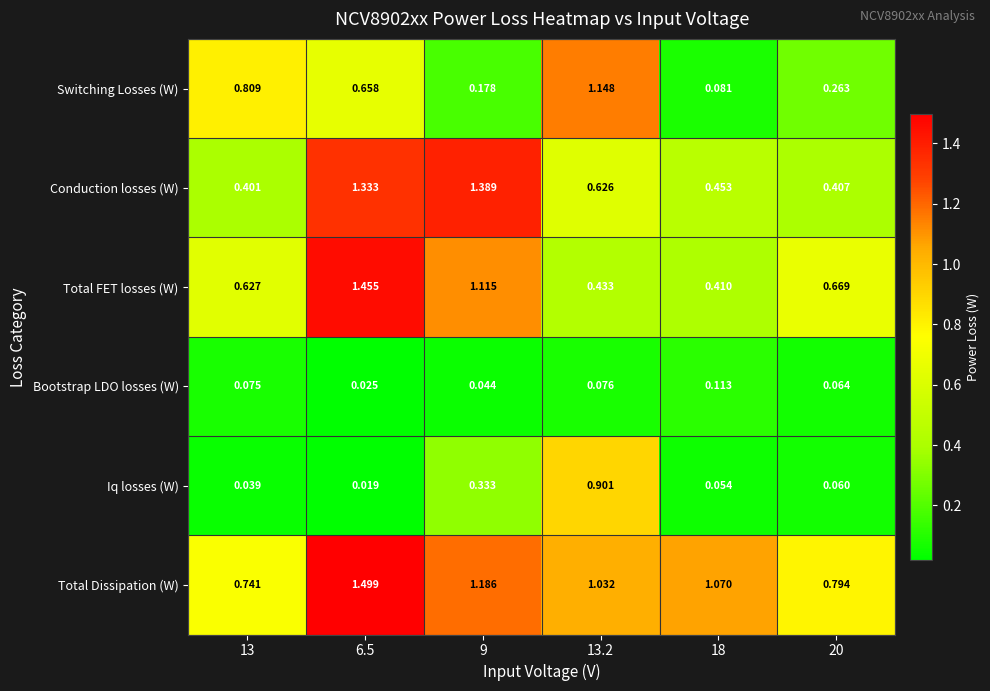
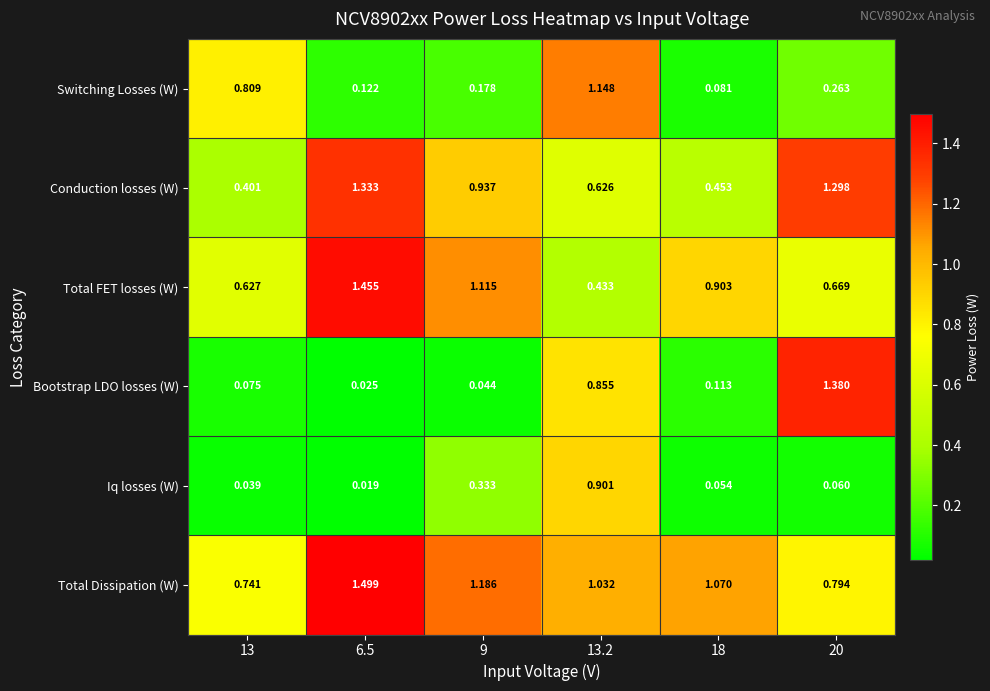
Switching Losses (W), 6.5: 0.658 -> 0.122
Conduction losses (W), 9: 1.389 -> 0.937
Conduction losses (W), 20: 0.407 -> 1.298
Total FET losses (W), 18: 0.410 -> 0.903
Bootstrap LDO losses (W), 13.2: 0.076 -> 0.855
Bootstrap LDO losses (W), 20: 0.064 -> 1.380
